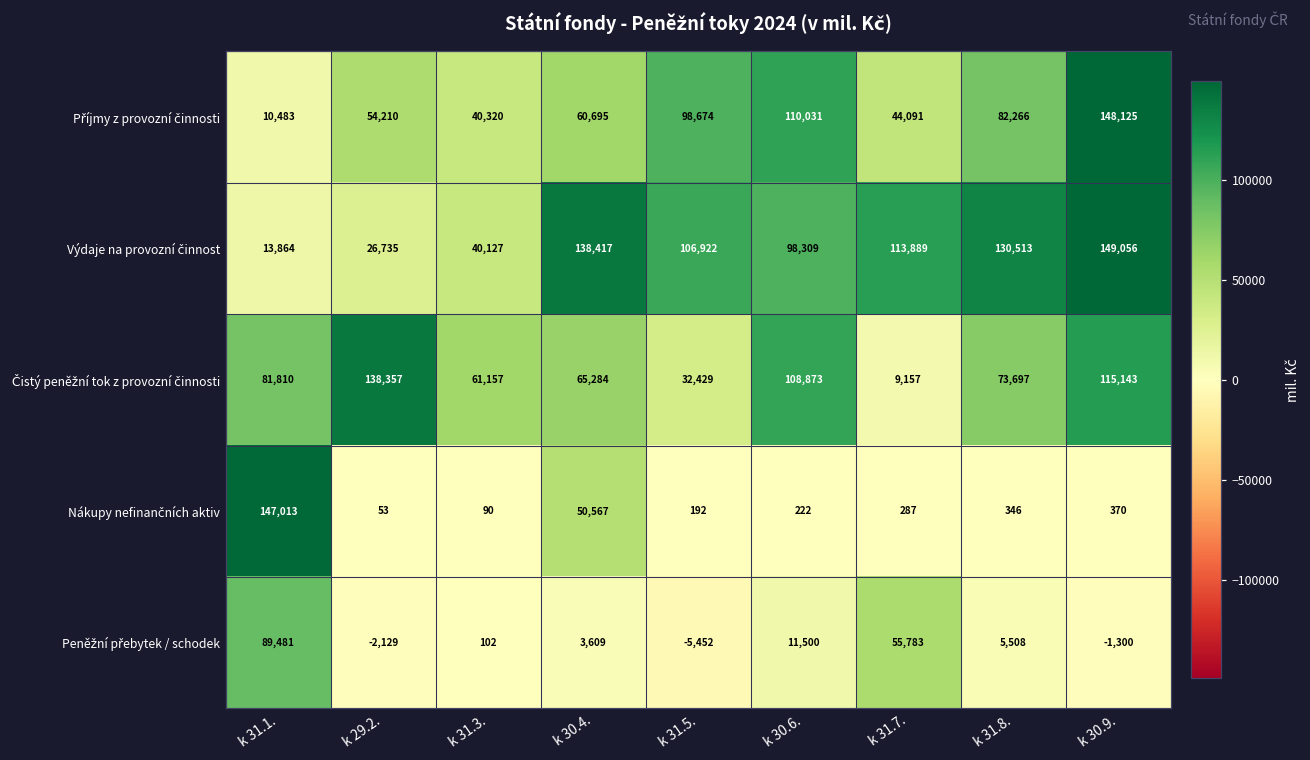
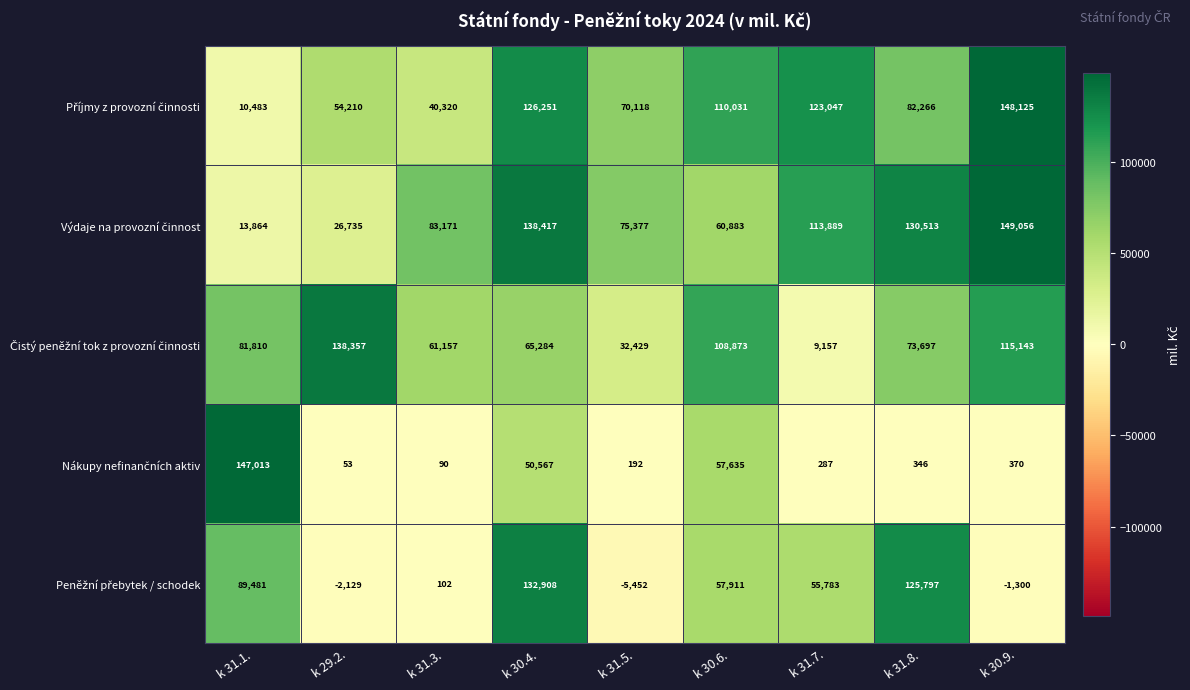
Příjmy z provozní činnosti, k 30.4.: 60,695 -> 126,251
Příjmy z provozní činnosti, k 31.5.: 98,674 -> 70,118
Příjmy z provozní činnosti, k 31.7.: 44,091 -> 123,047
Výdaje na provozní činnost, k 31.3.: 40,127 -> 83,171
Výdaje na provozní činnost, k 31.5.: 106,922 -> 75,377
Výdaje na provozní činnost, k 30.6.: 98,309 -> 60,883
Nákupy nefinančních aktiv, k 30.6.: 222 -> 57,635
Peněžní přebytek / schodek, k 30.4.: 3,609 -> 132,908
Peněžní přebytek / schodek, k 30.6.: 11,500 -> 57,911
Peněžní přebytek / schodek, k 31.8.: 5,508 -> 125,797
